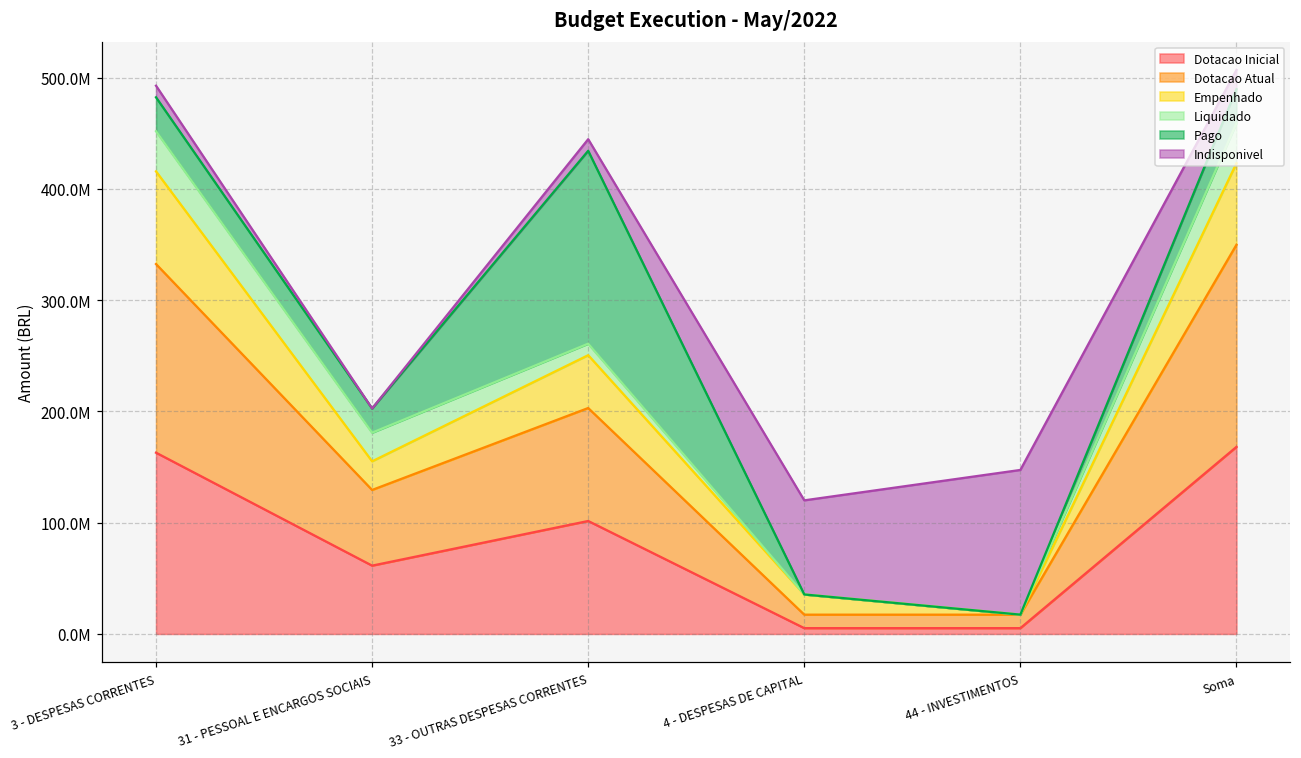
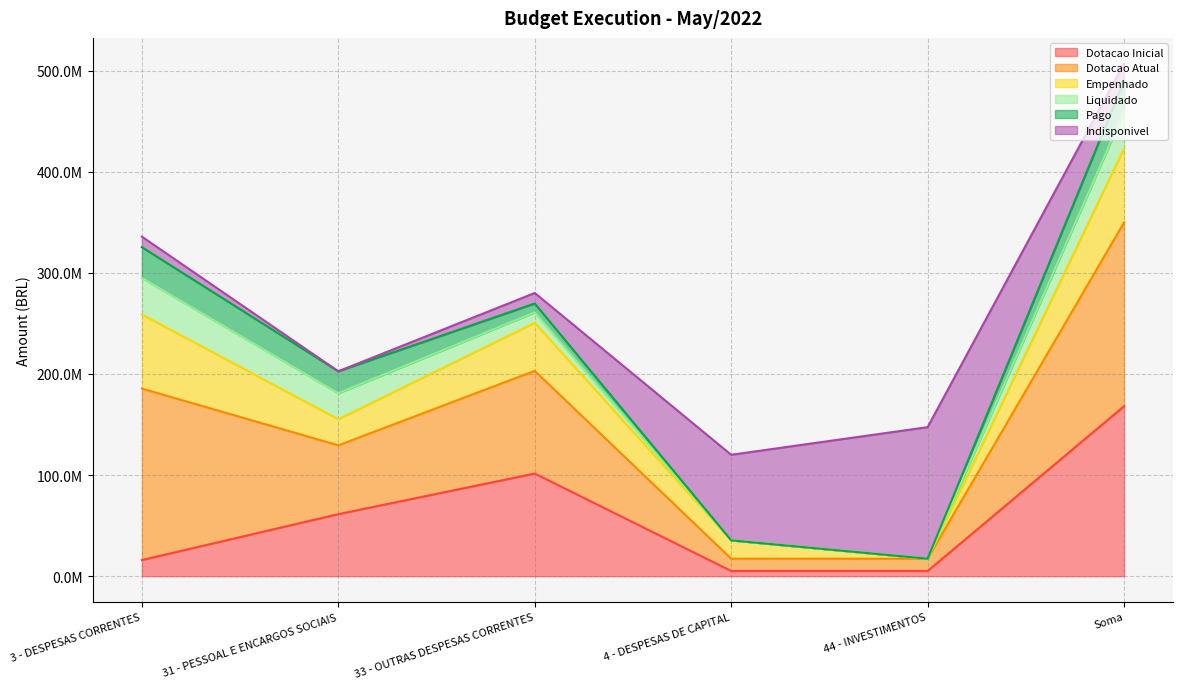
Dotacao Inicial, 3 - DESPESAS CORRENTES: 163000000 -> 16000000
Empenhado, 3 - DESPESAS CORRENTES: 83000000 -> 73000000
Pago, 33 - OUTRAS DESPESAS CORRENTES: 173000000 -> 9000000
